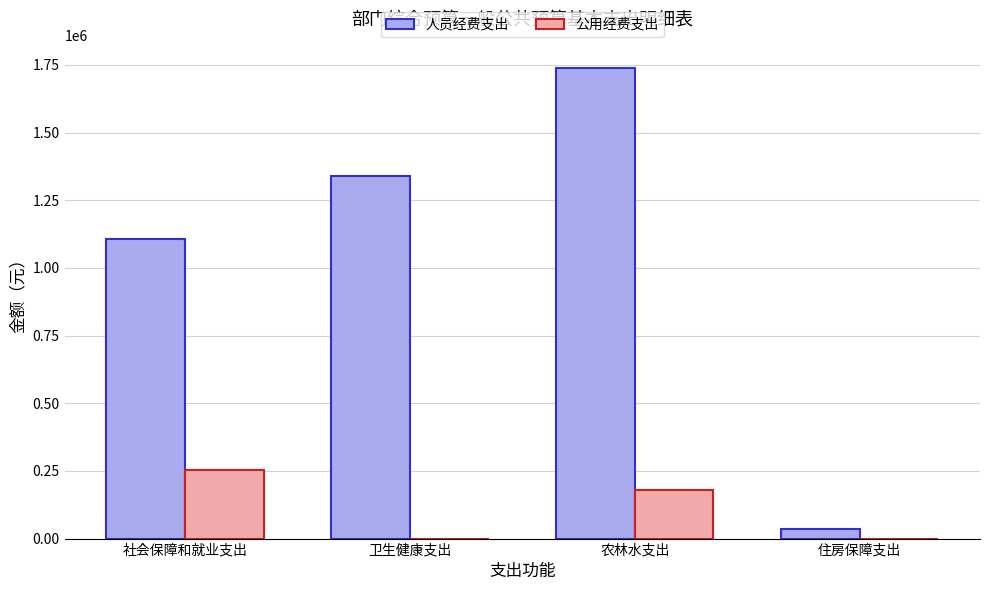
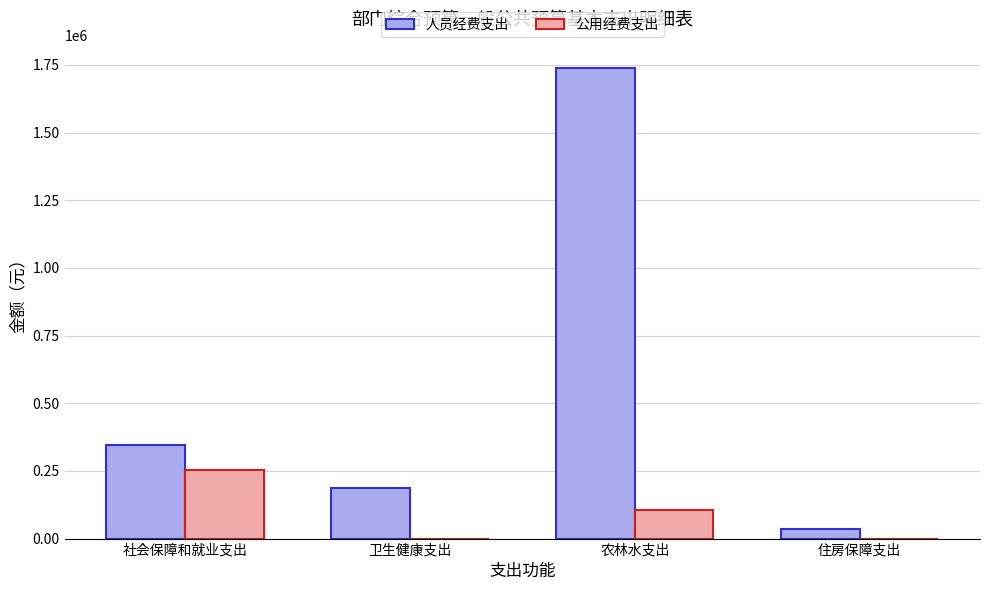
人员经费支出, 社会保障和就业支出: 1110000 -> 350000
人员经费支出, 卫生健康支出: 1340000 -> 190000
公用经费支出, 农林水支出: 180000 -> 110000
